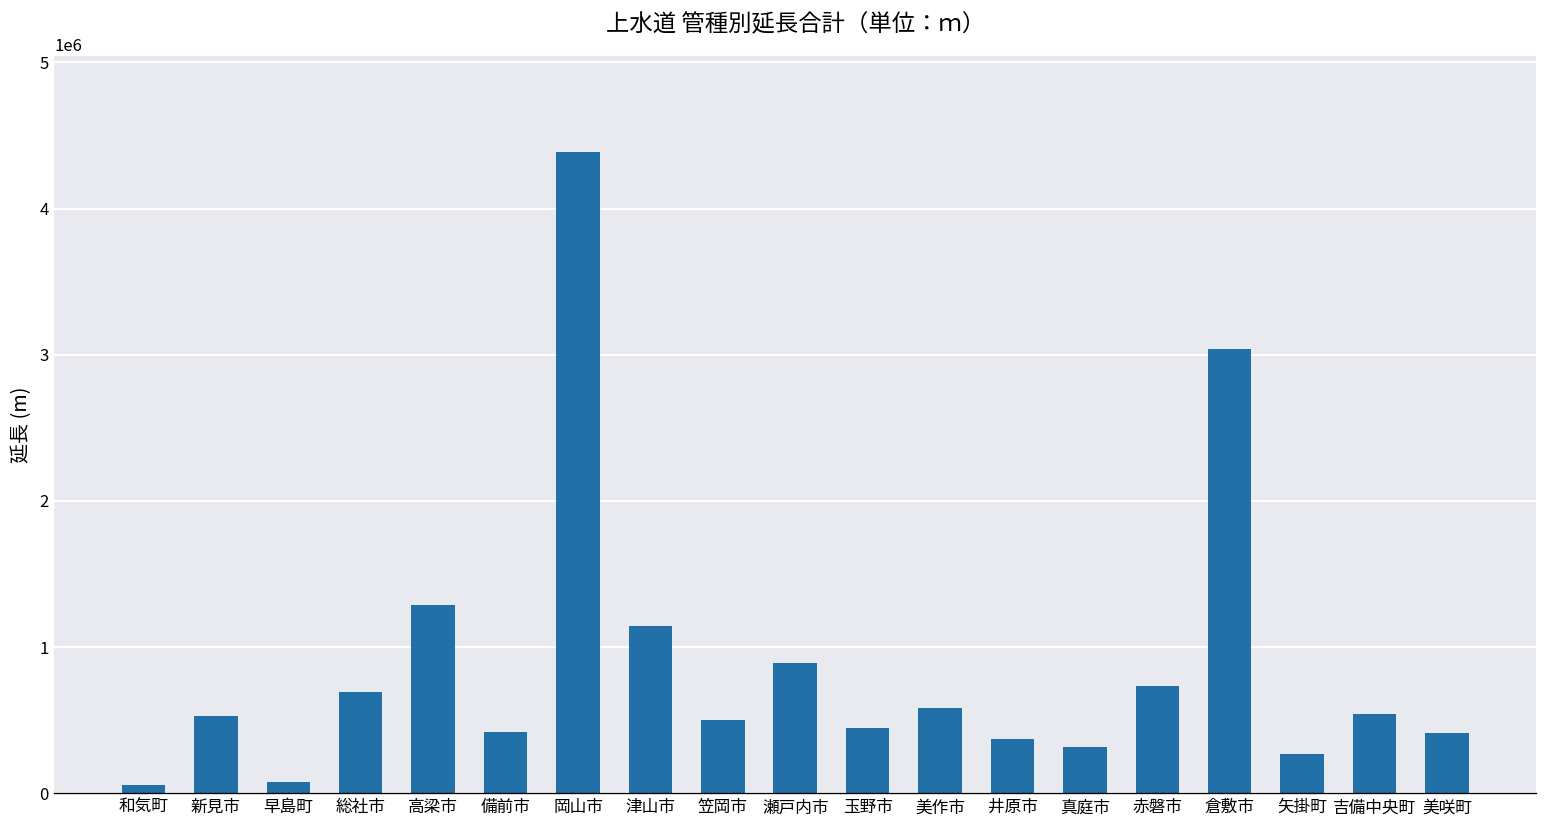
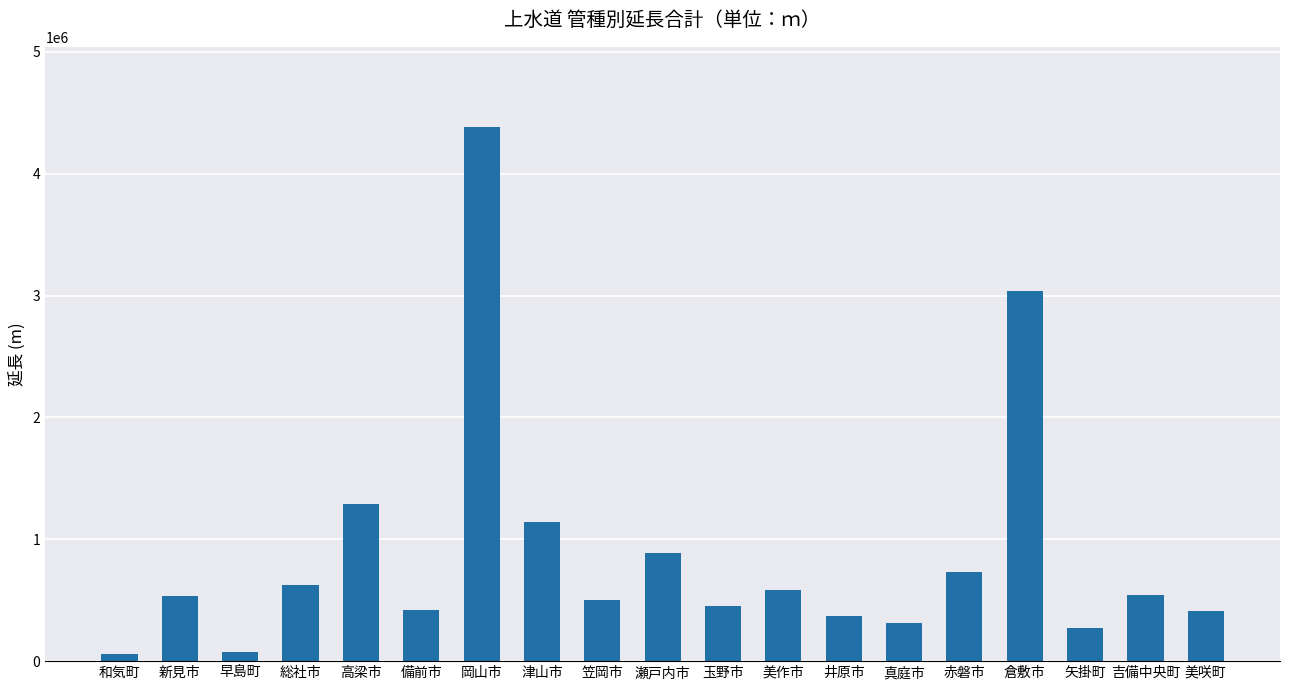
総社市: 690000 -> 620000
